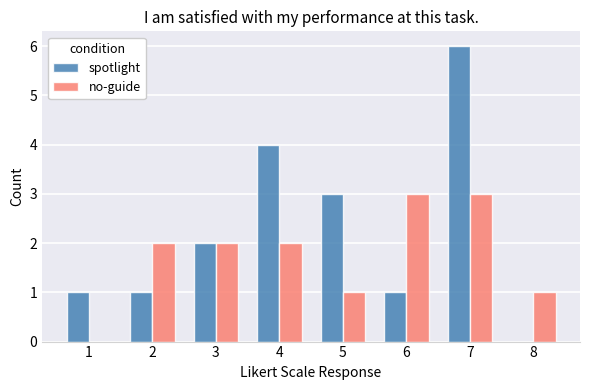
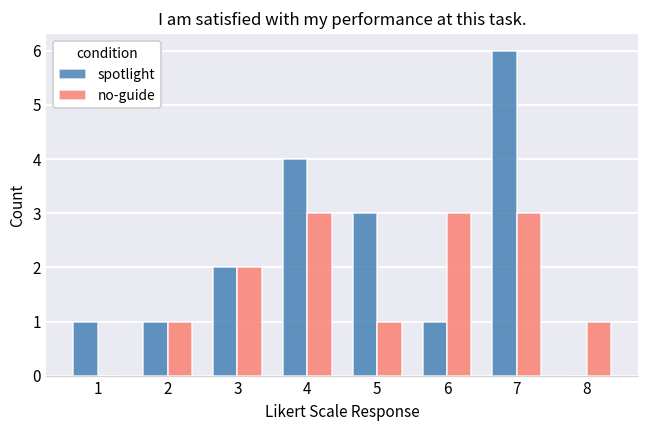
no-guide, 2: 2 -> 1
no-guide, 4: 2 -> 3
